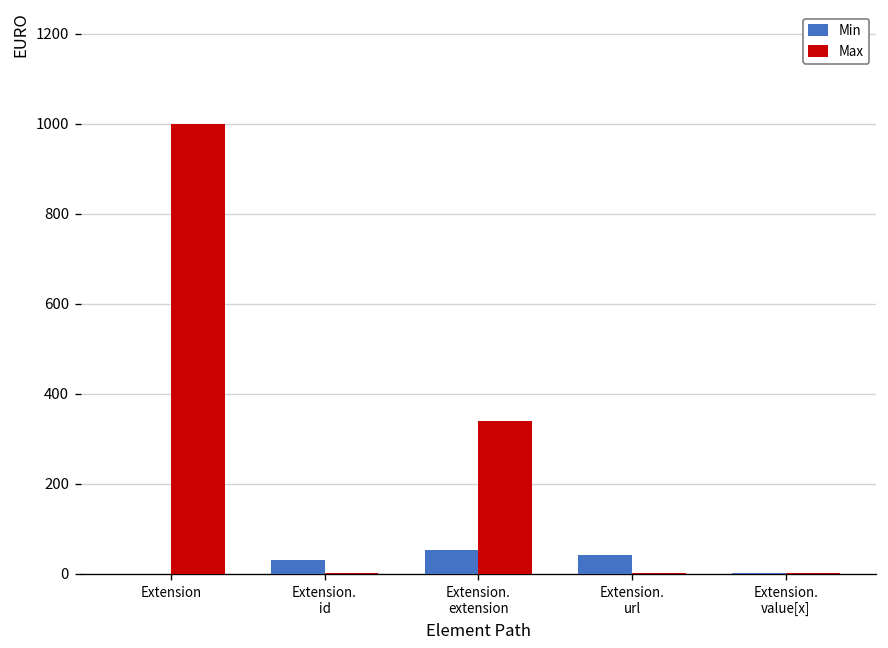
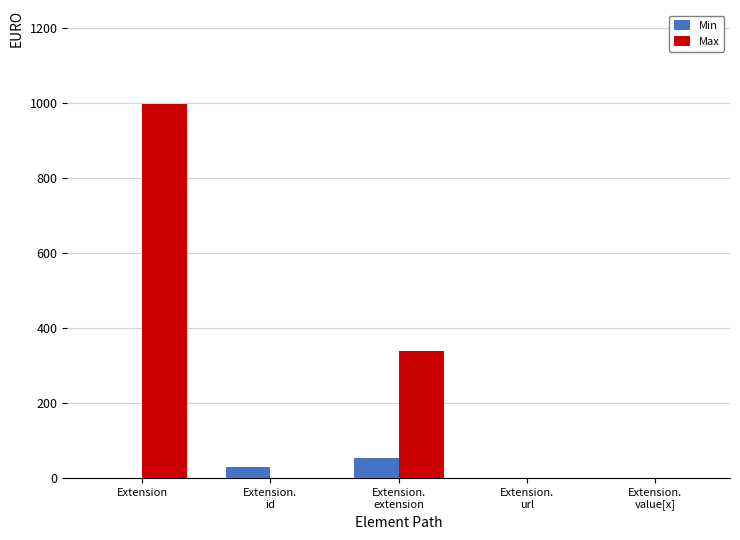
Min, Extension. url: 40 -> 0
